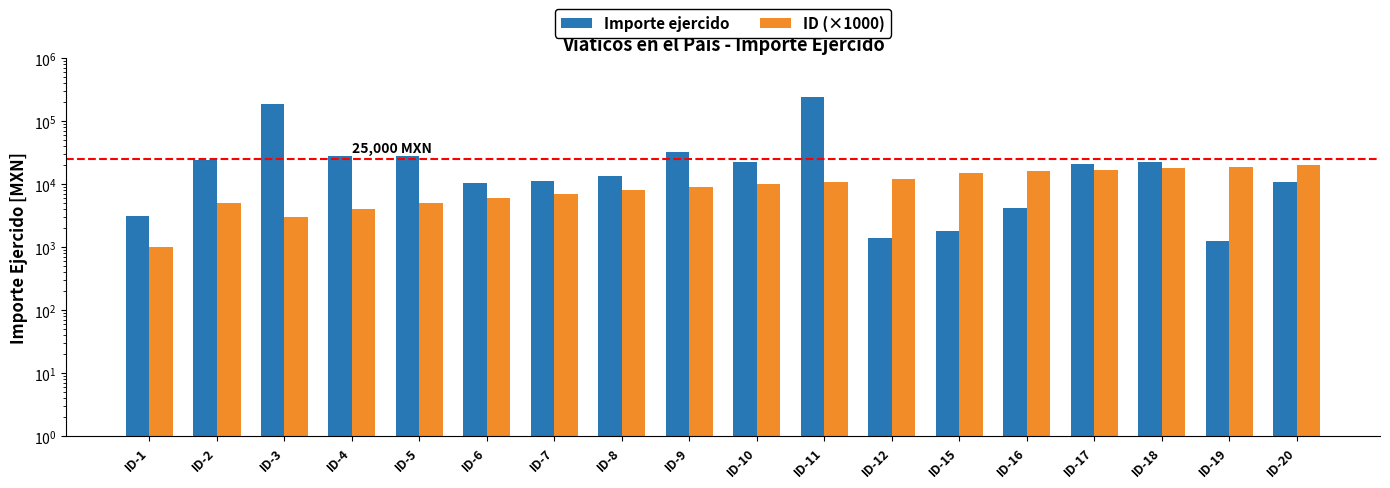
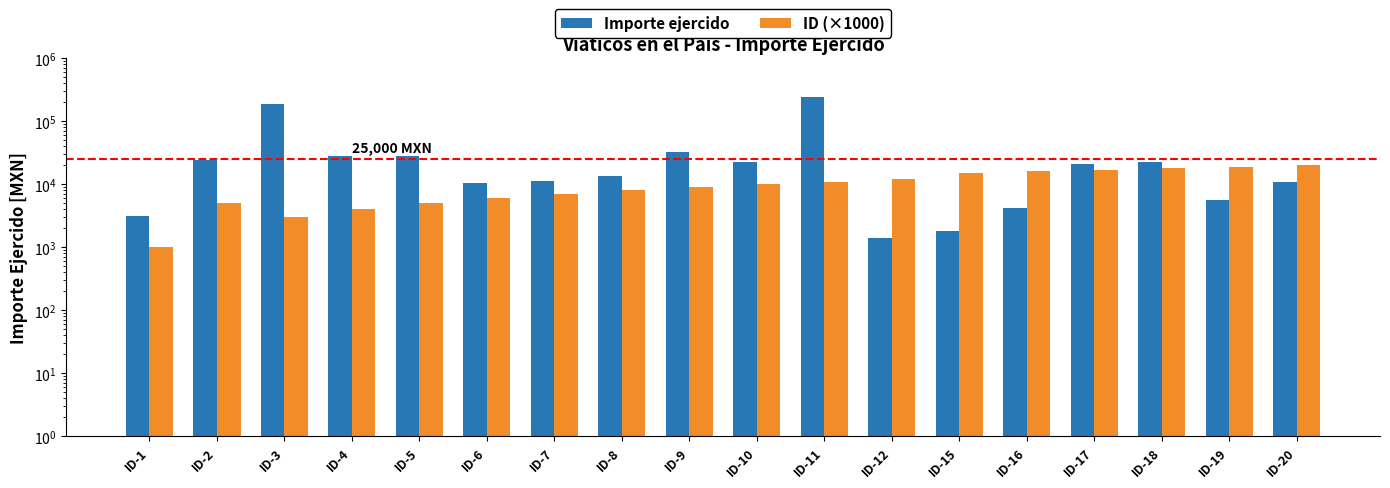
Importe ejercido, ID-19: 1300 -> 6000
